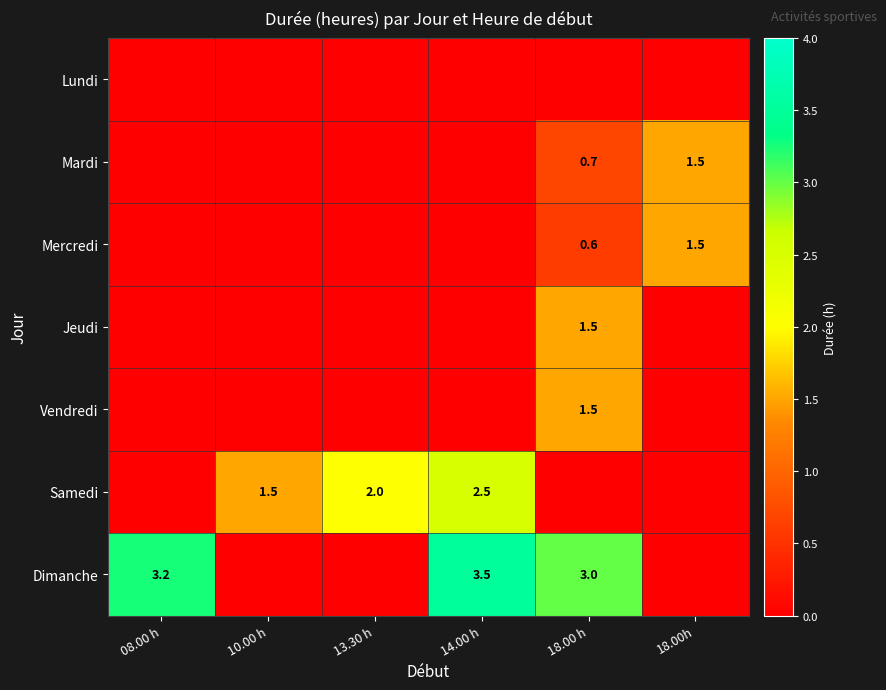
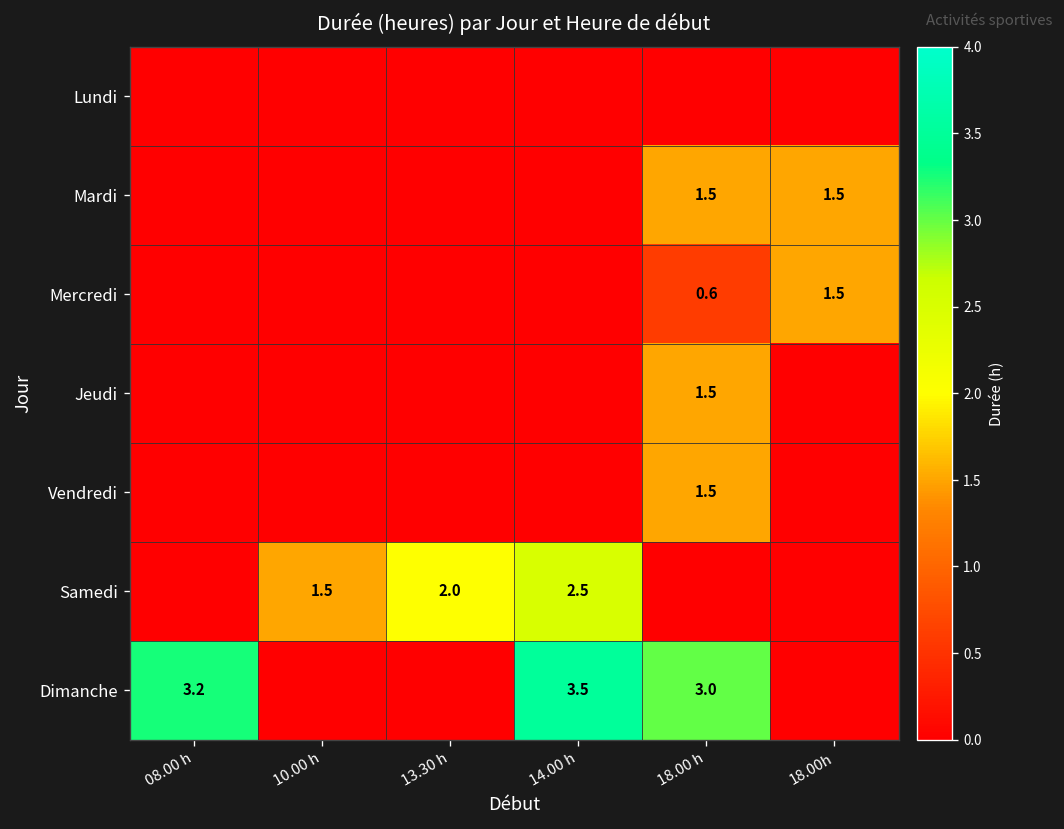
Mardi, 18.00 h: 0.7 -> 1.5
